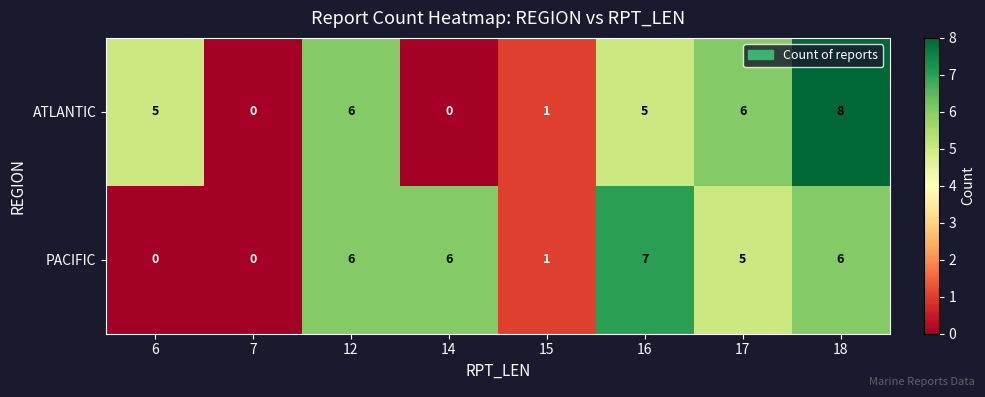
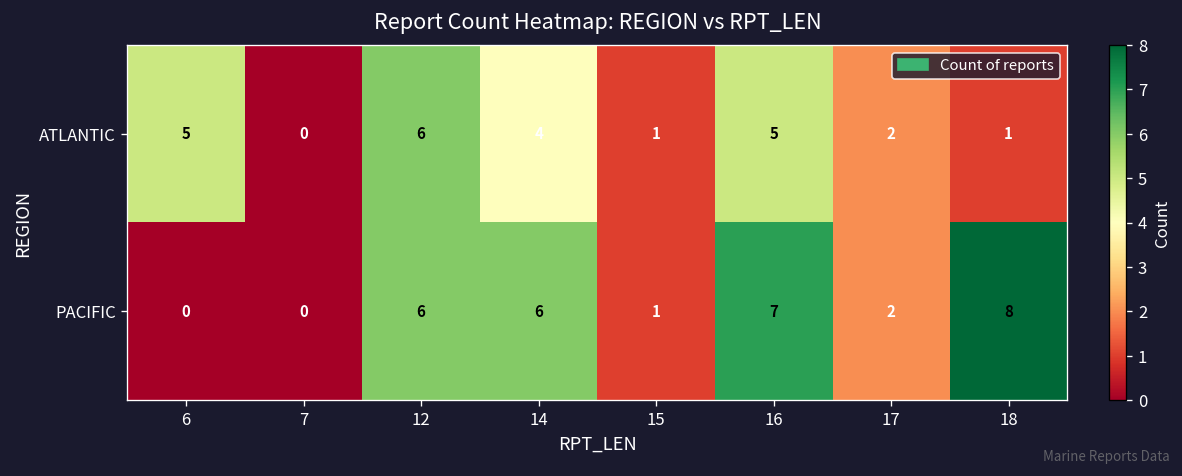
ATLANTIC, 14: 0 -> 4
ATLANTIC, 17: 6 -> 2
ATLANTIC, 18: 8 -> 1
PACIFIC, 17: 5 -> 2
PACIFIC, 18: 6 -> 8
